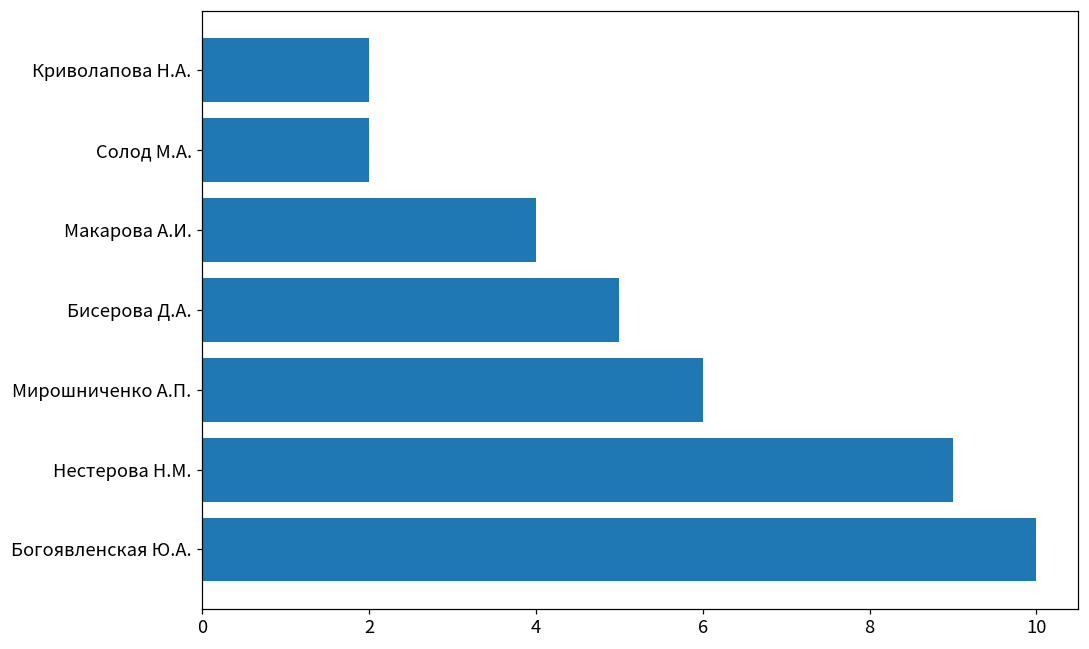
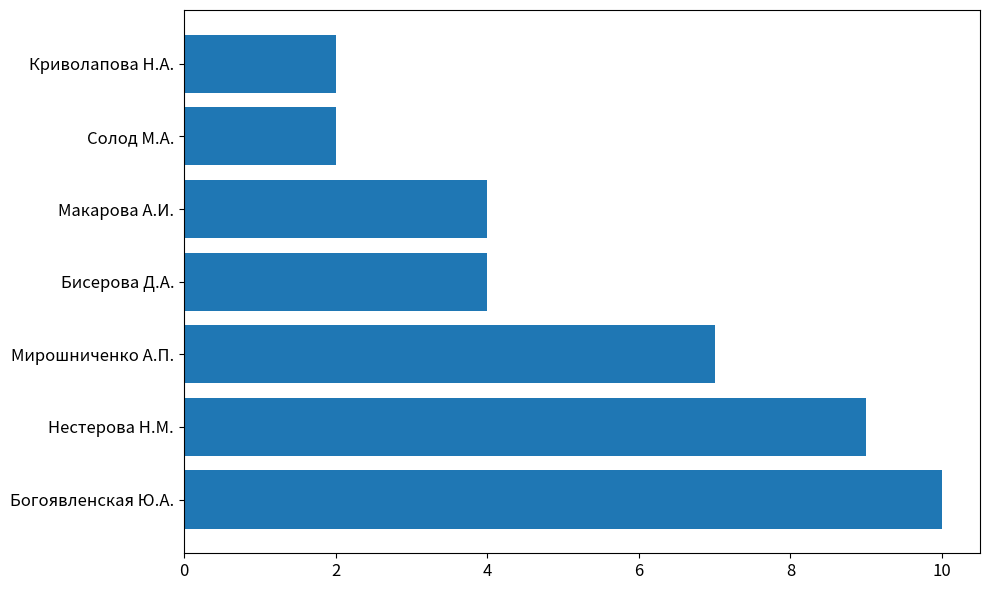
Бисерова Д.А.: 5 -> 4
Мирошниченко А.П.: 6 -> 7
